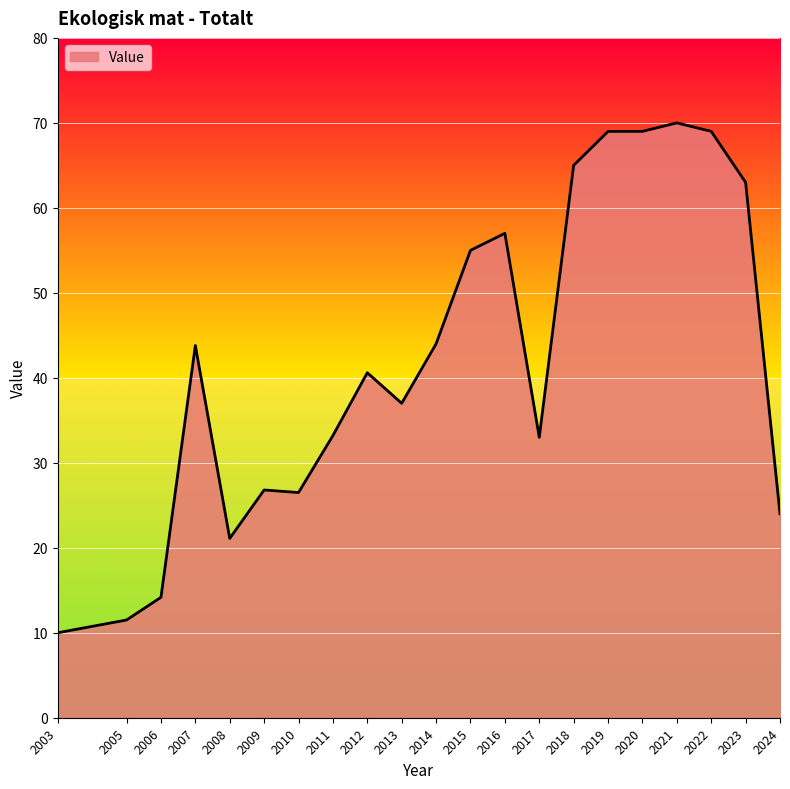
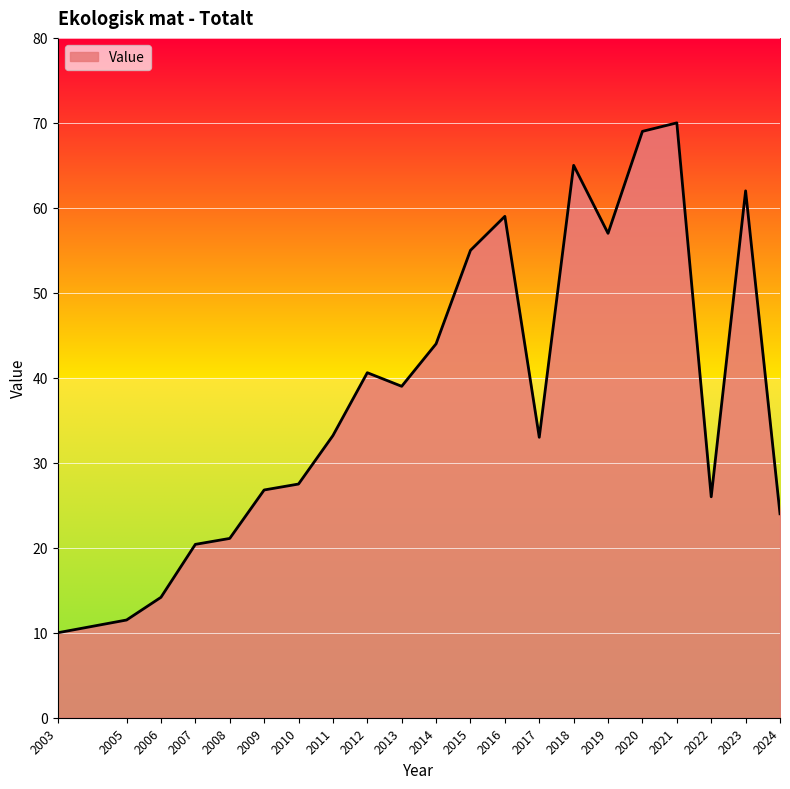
2007: 44 -> 20
2010: 27 -> 28
2013: 37 -> 39
2016: 57 -> 59
2019: 69 -> 57
2022: 69 -> 26
2023: 63 -> 62
